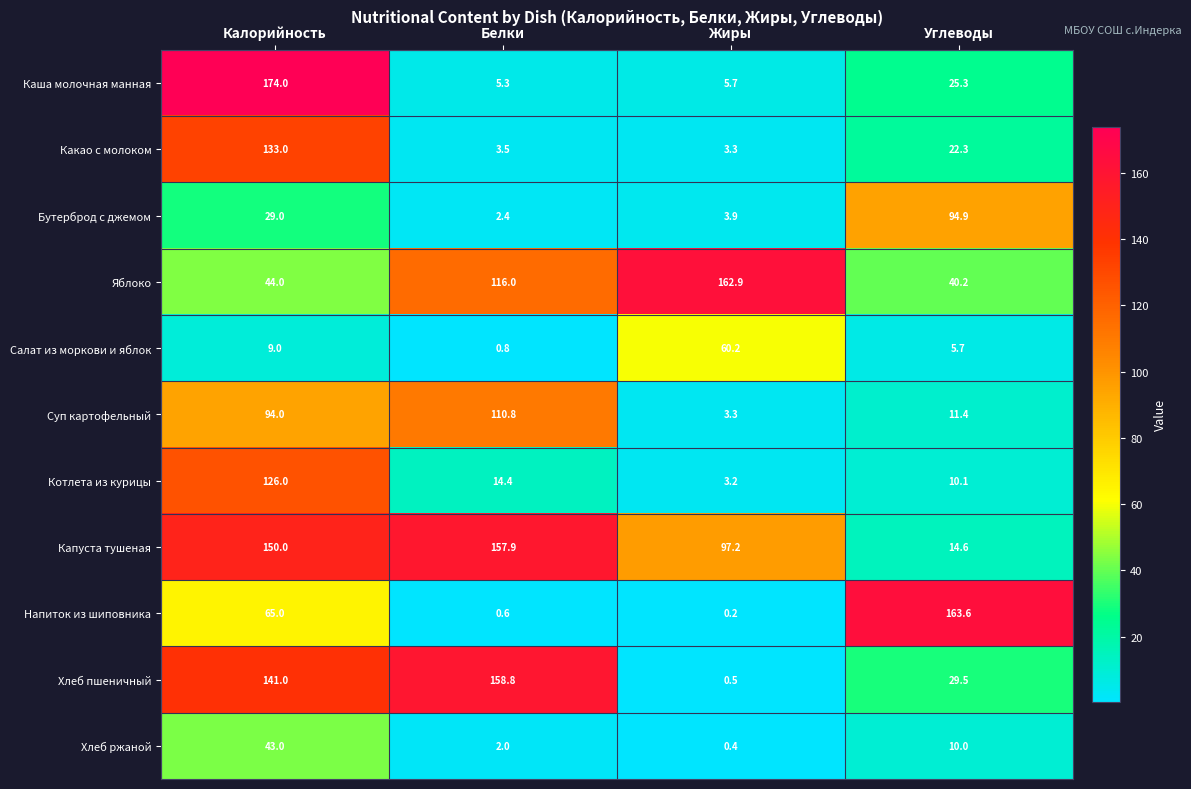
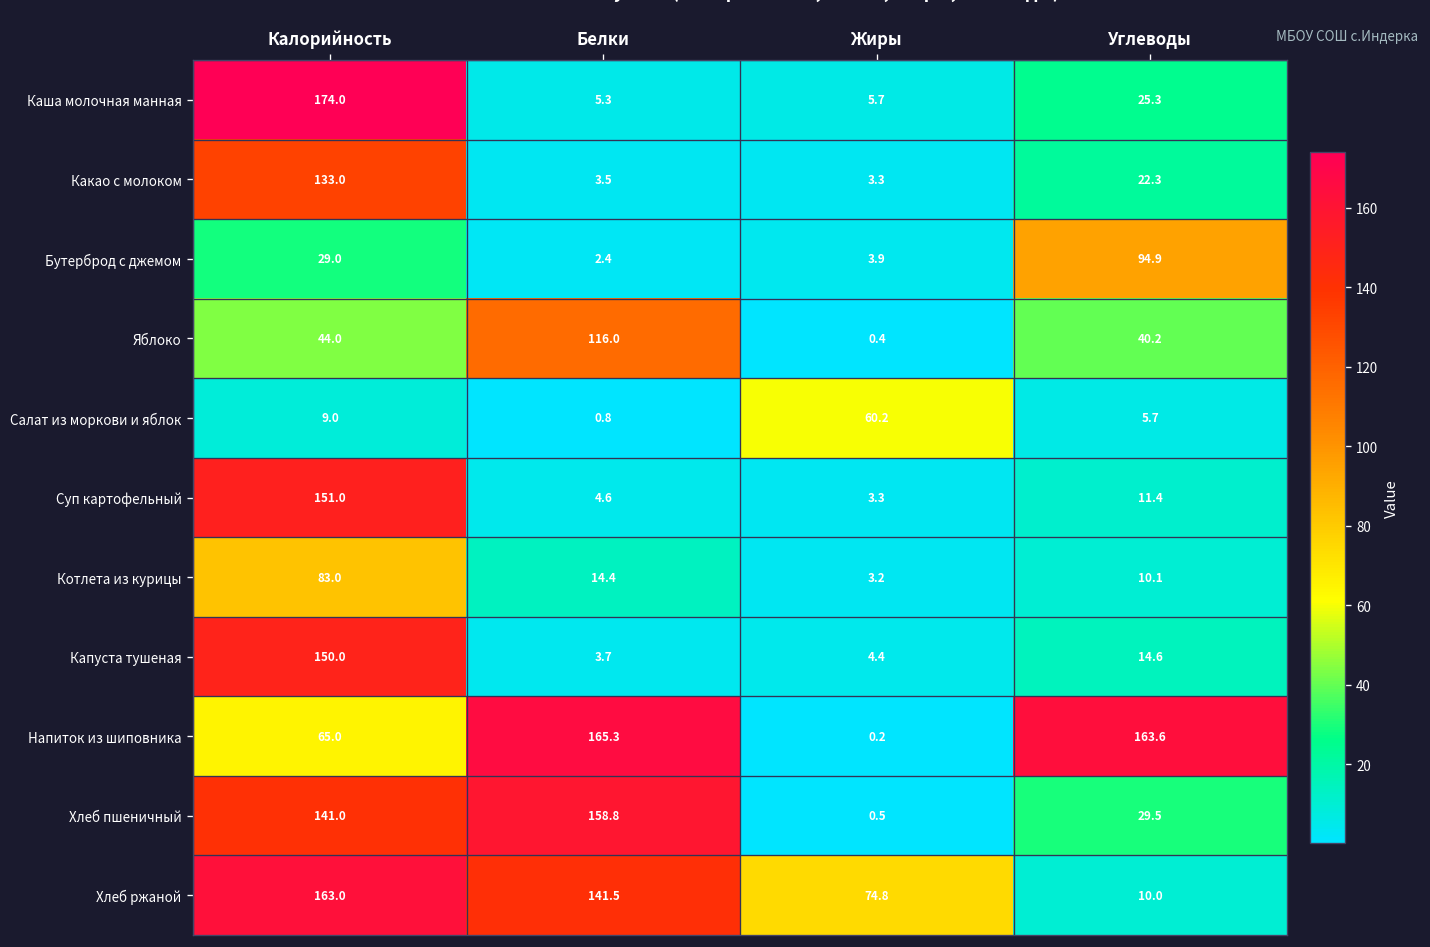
Яблоко, Жиры: 162.9 -> 0.4
Суп картофельный, Калорийность: 94.0 -> 151.0
Суп картофельный, Белки: 110.8 -> 4.6
Котлета из курицы, Калорийность: 126.0 -> 83.0
Капуста тушеная, Белки: 157.9 -> 3.7
Капуста тушеная, Жиры: 97.2 -> 4.4
Напиток из шиповника, Белки: 0.6 -> 165.3
Хлеб ржаной, Калорийность: 43.0 -> 163.0
Хлеб ржаной, Белки: 2.0 -> 141.5
Хлеб ржаной, Жиры: 0.4 -> 74.8
